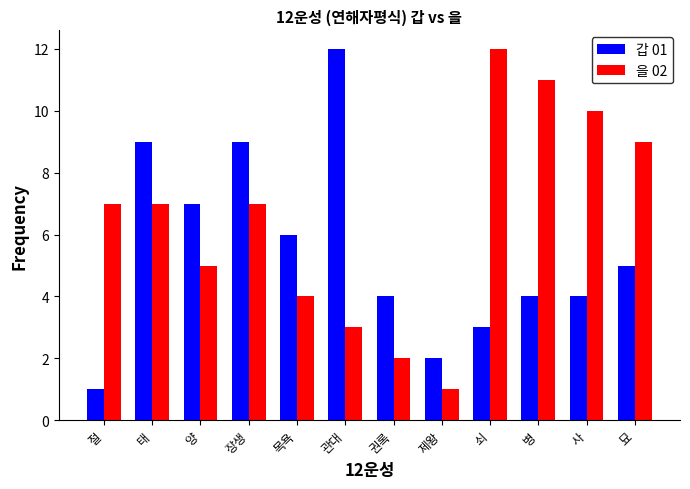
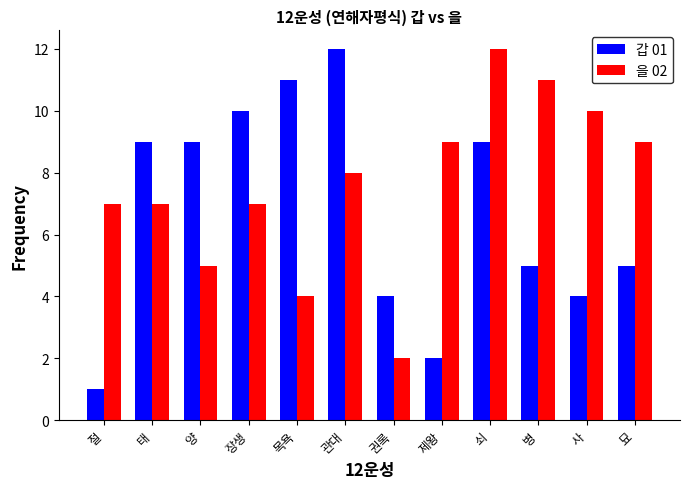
갑 01, 양: 7 -> 9
갑 01, 장생: 9 -> 10
갑 01, 목욕: 6 -> 11
을 02, 관대: 3 -> 8
을 02, 제왕: 1 -> 9
갑 01, 쇠: 3 -> 9
갑 01, 병: 4 -> 5
